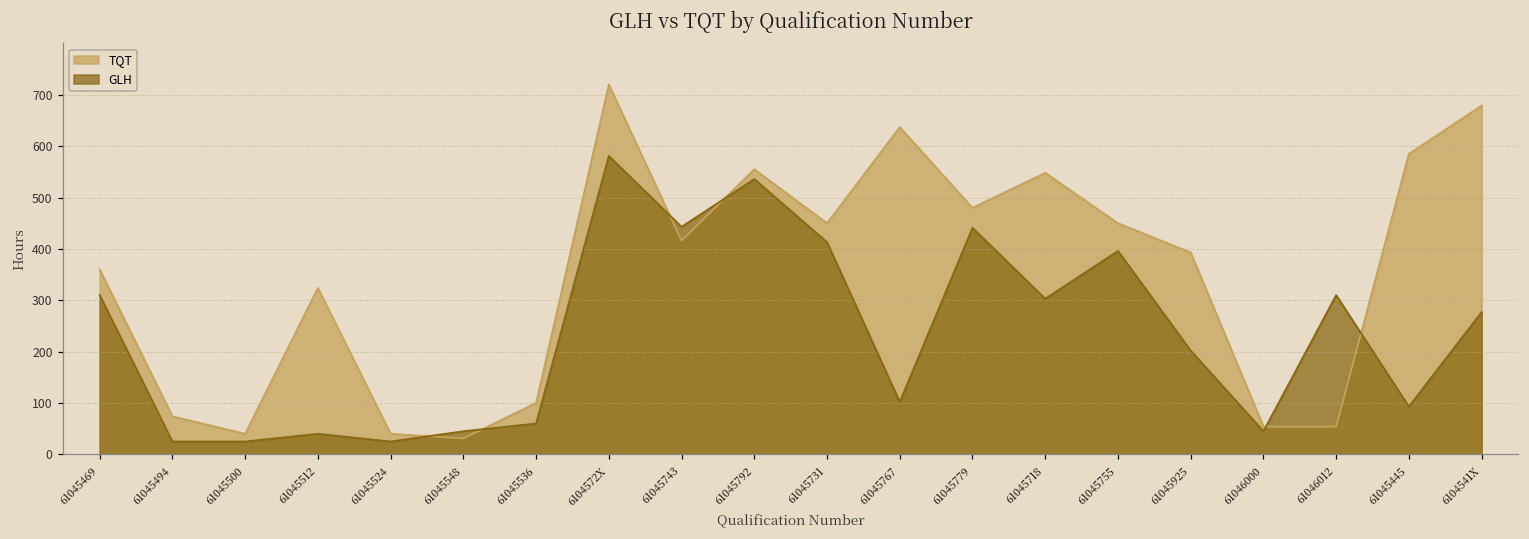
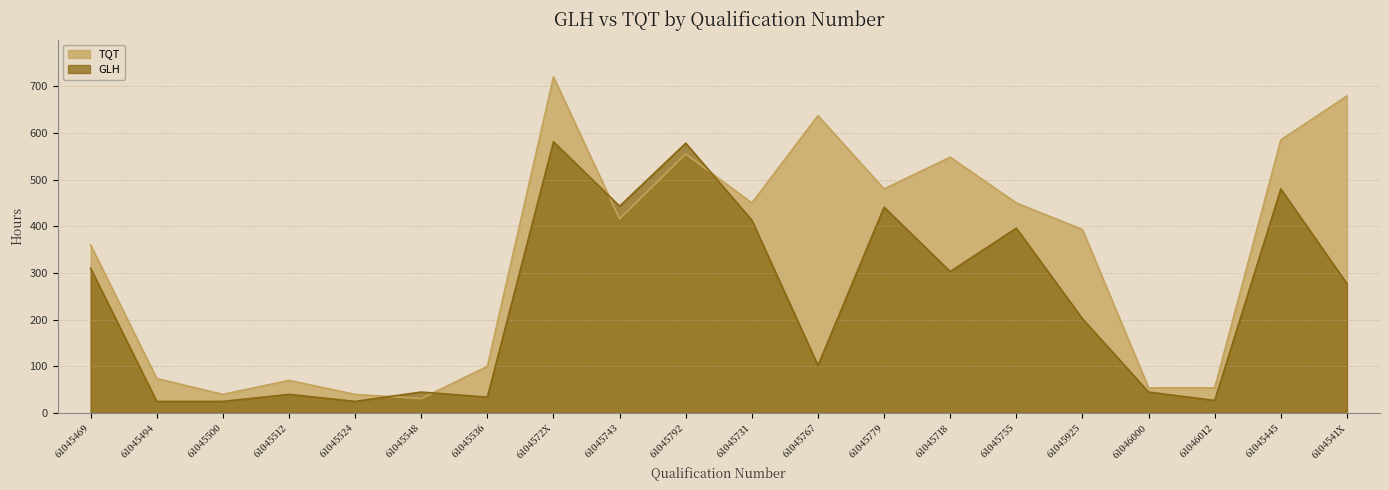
TQT, 61045512: 320 -> 70
GLH, 61045536: 60 -> 30
GLH, 61045792: 540 -> 580
GLH, 61046012: 310 -> 30
GLH, 61045445: 90 -> 480
